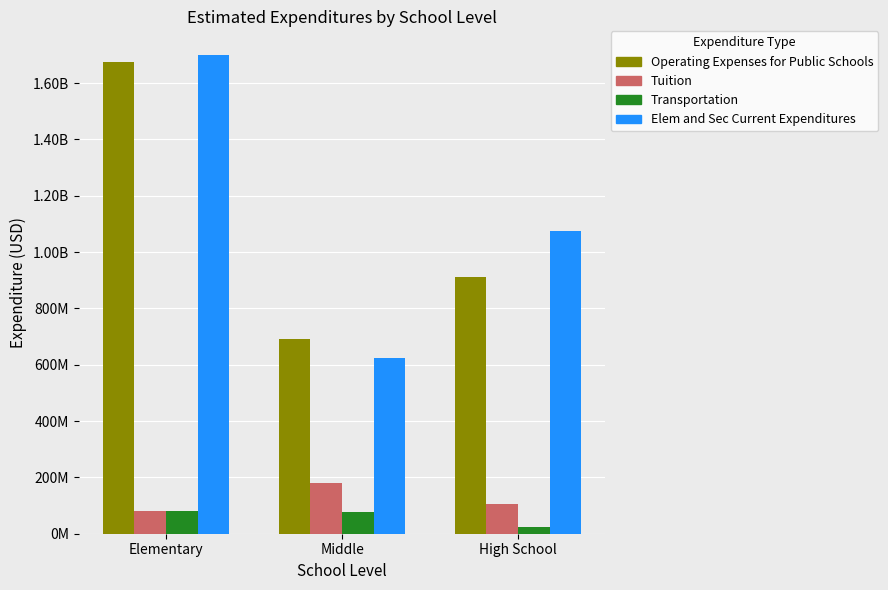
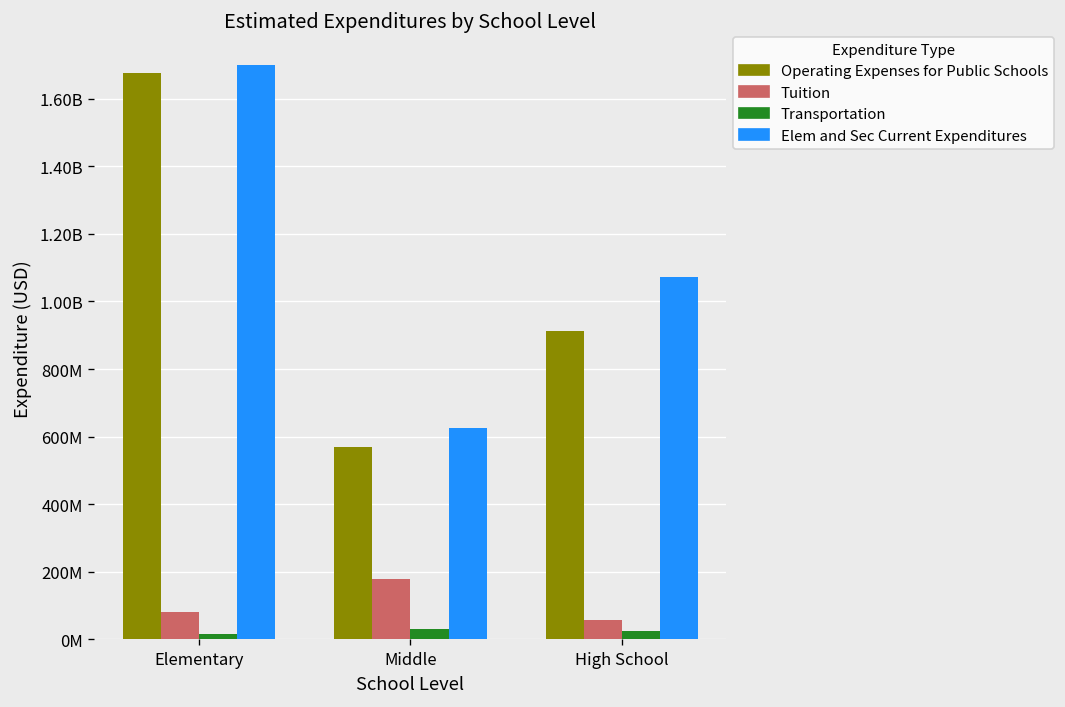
Transportation, Elementary: 80000000 -> 20000000
Operating Expenses for Public Schools, Middle: 690000000 -> 570000000
Transportation, Middle: 80000000 -> 30000000
Tuition, High School: 110000000 -> 60000000
